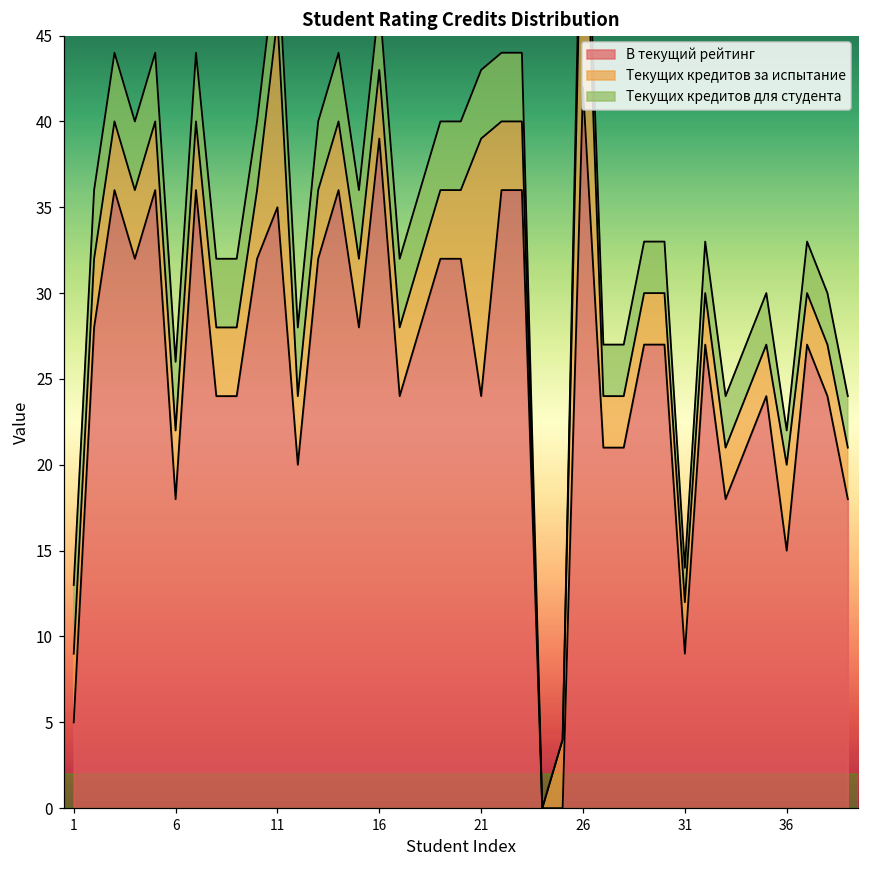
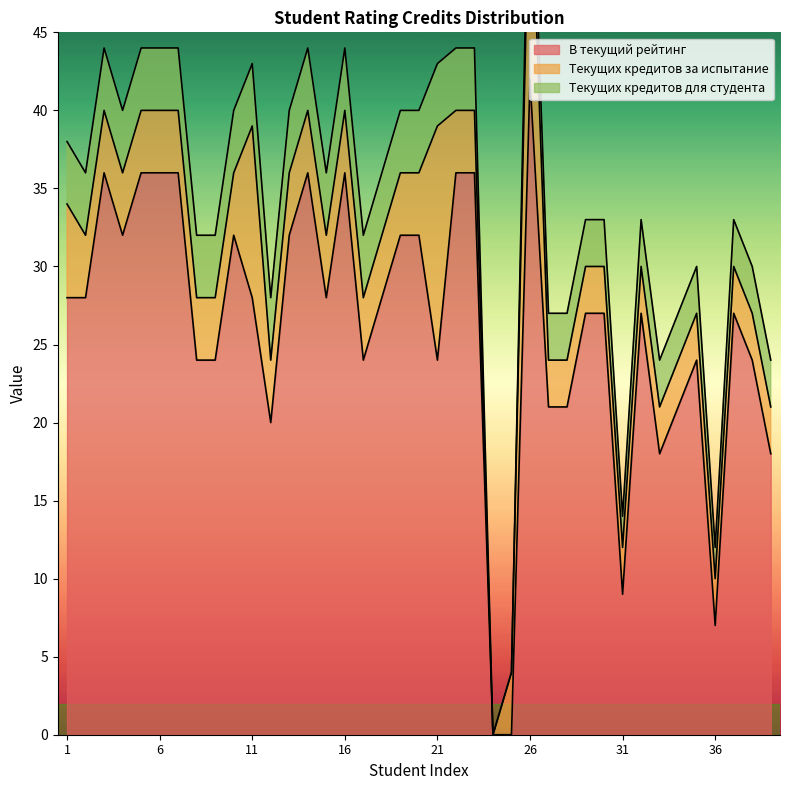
В текущий рейтинг, 1: 5 -> 28
Текущих кредитов за испытание, 1: 4 -> 6
В текущий рейтинг, 6: 18 -> 36
В текущий рейтинг, 11: 35 -> 28
В текущий рейтинг, 16: 39 -> 36
В текущий рейтинг, 36: 15 -> 7
Текущих кредитов за испытание, 36: 5 -> 3
